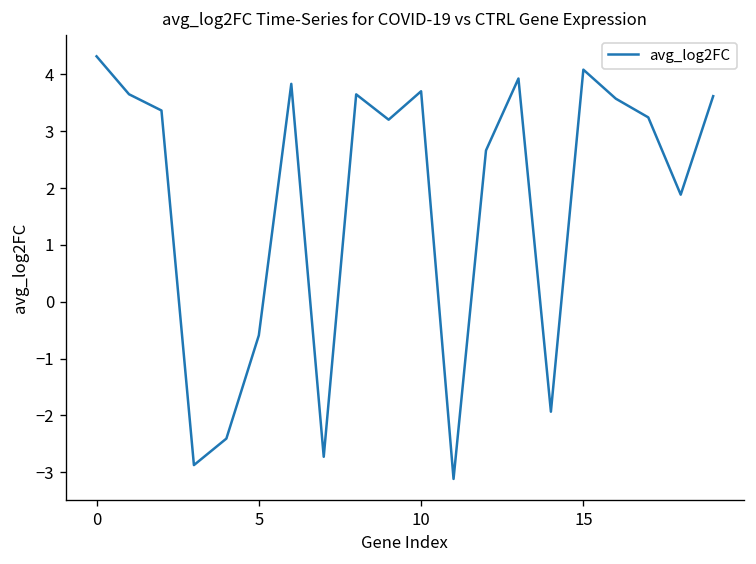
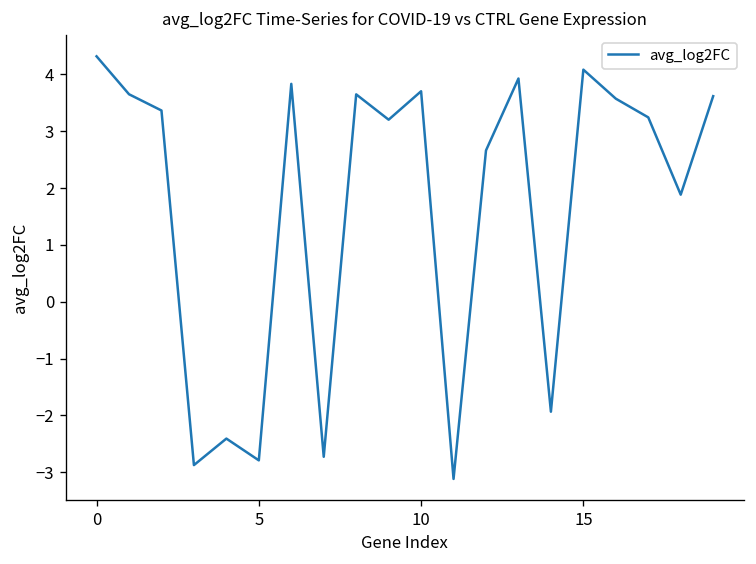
5: -0.6 -> -2.8
